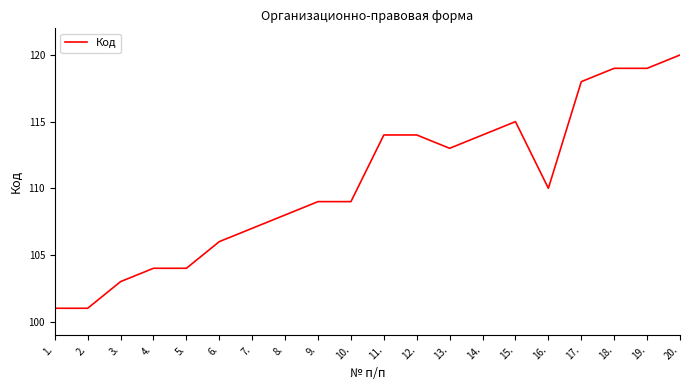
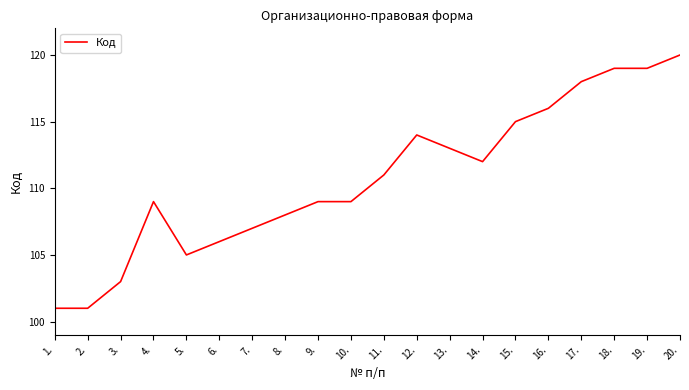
4.: 104 -> 109
5.: 104 -> 105
11.: 114 -> 111
14.: 114 -> 112
16.: 110 -> 116
